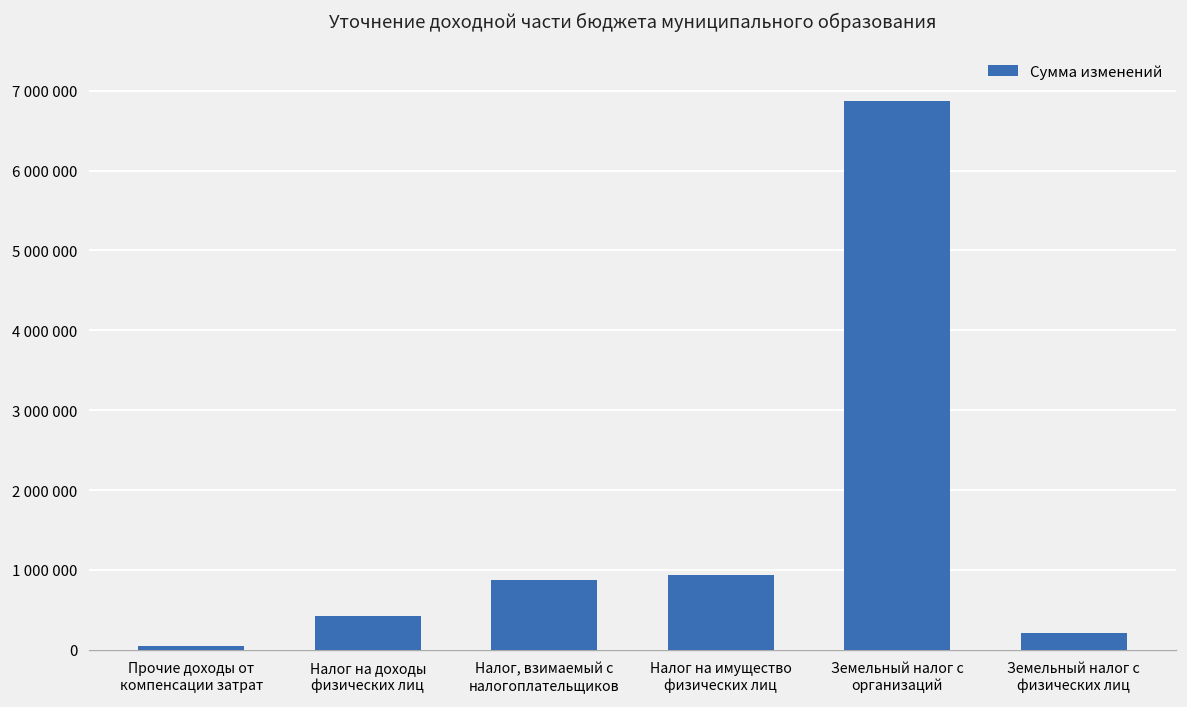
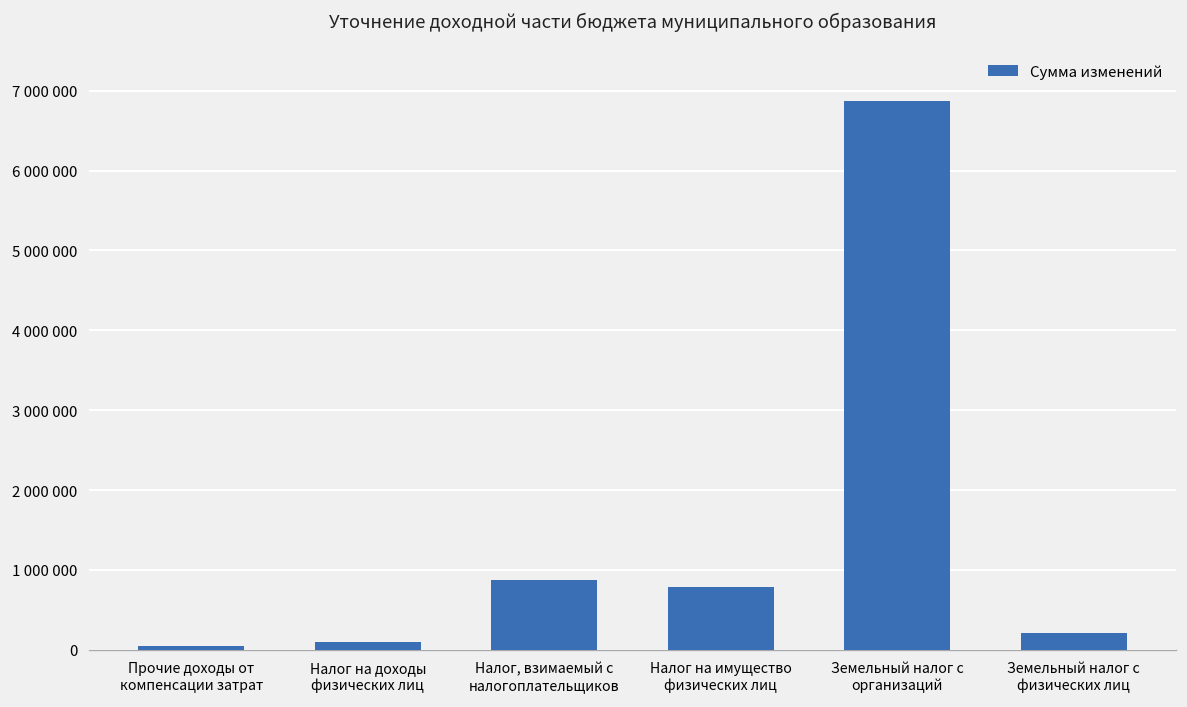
Налог на доходы физических лиц: 400000 -> 100000
Налог на имущество физических лиц: 900000 -> 800000
